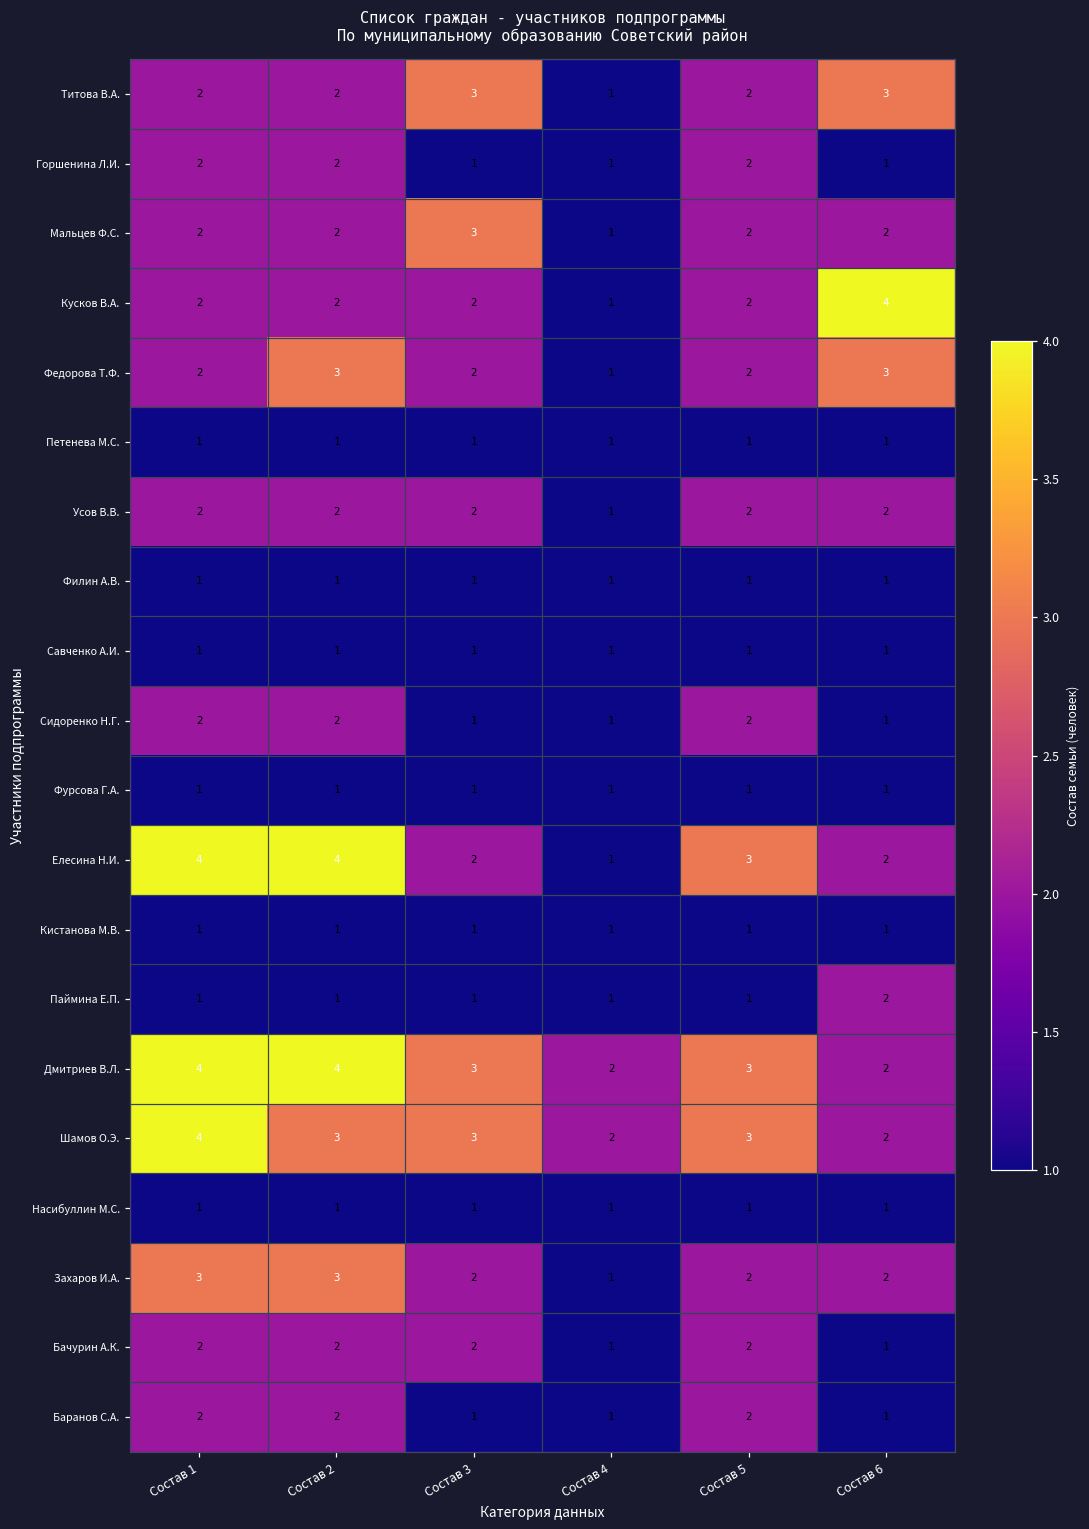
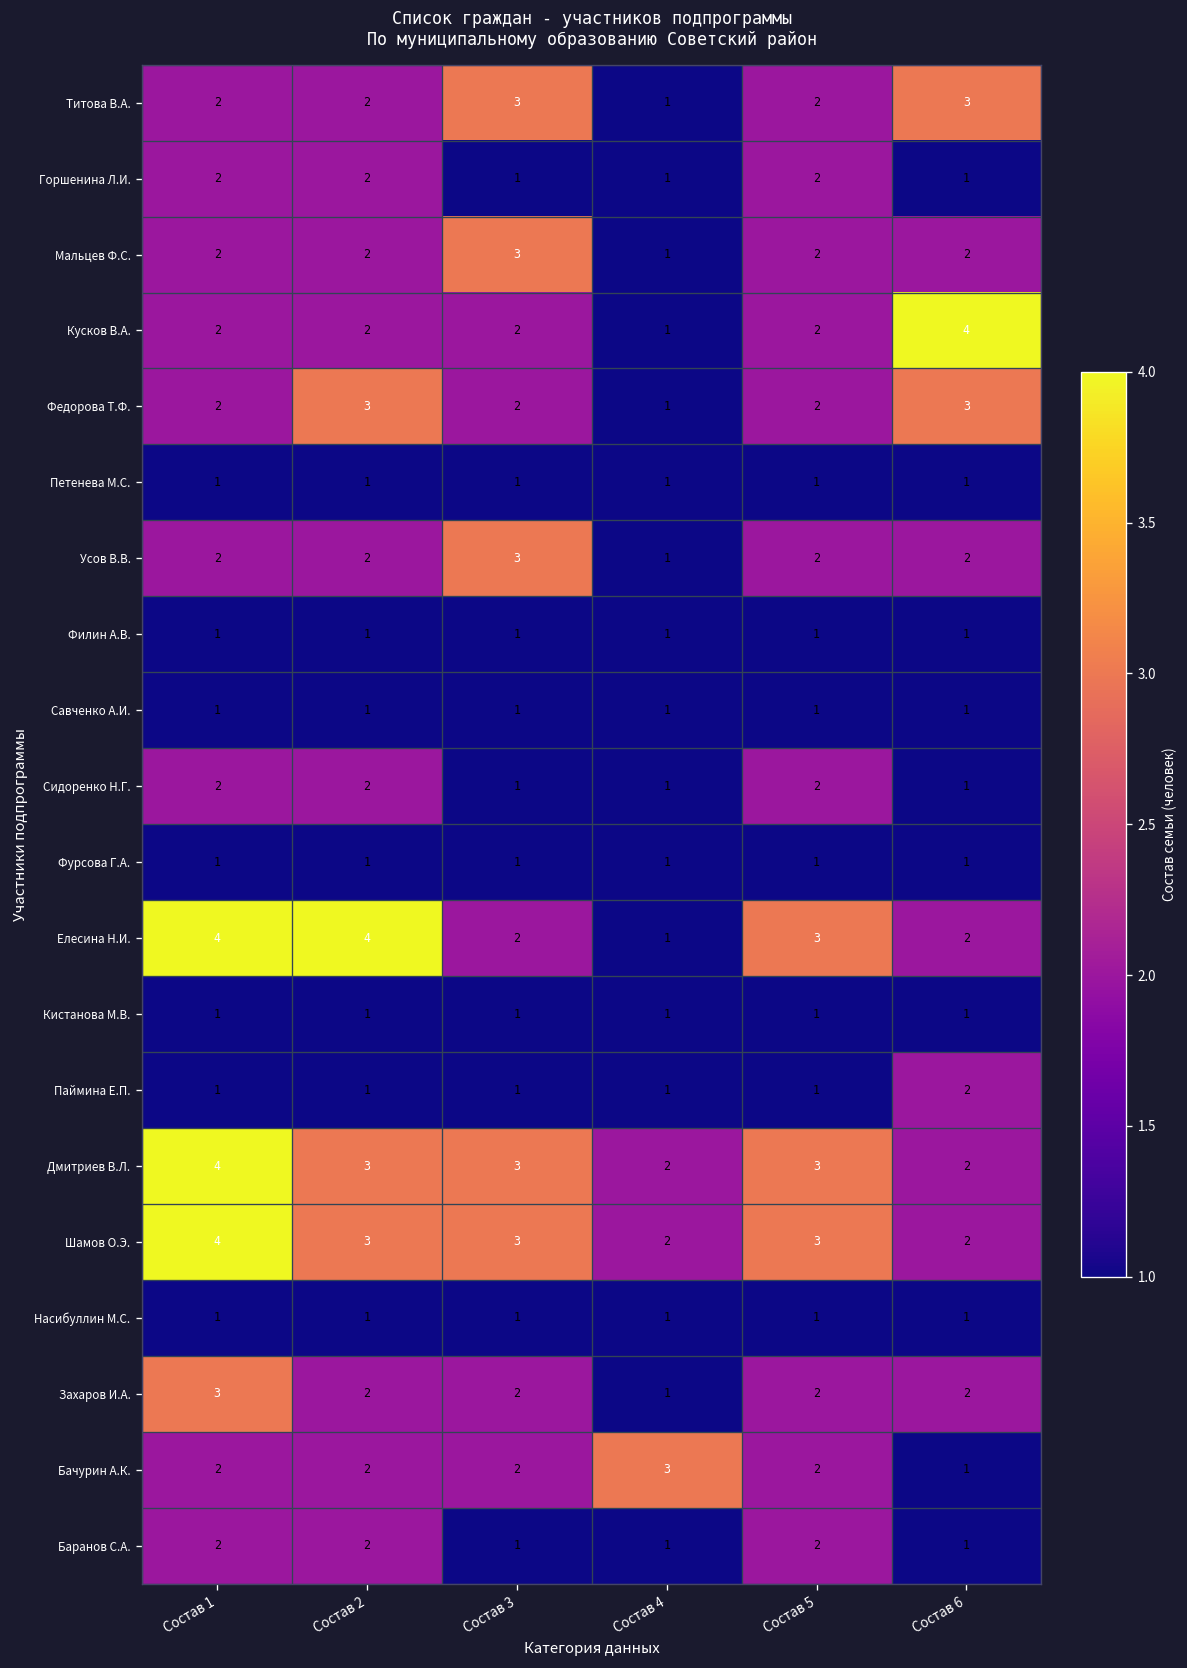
Усов В.В., Состав 3: 2 -> 3
Дмитриев В.Л., Состав 2: 4 -> 3
Захаров И.А., Состав 2: 3 -> 2
Бачурин А.К., Состав 4: 1 -> 3
